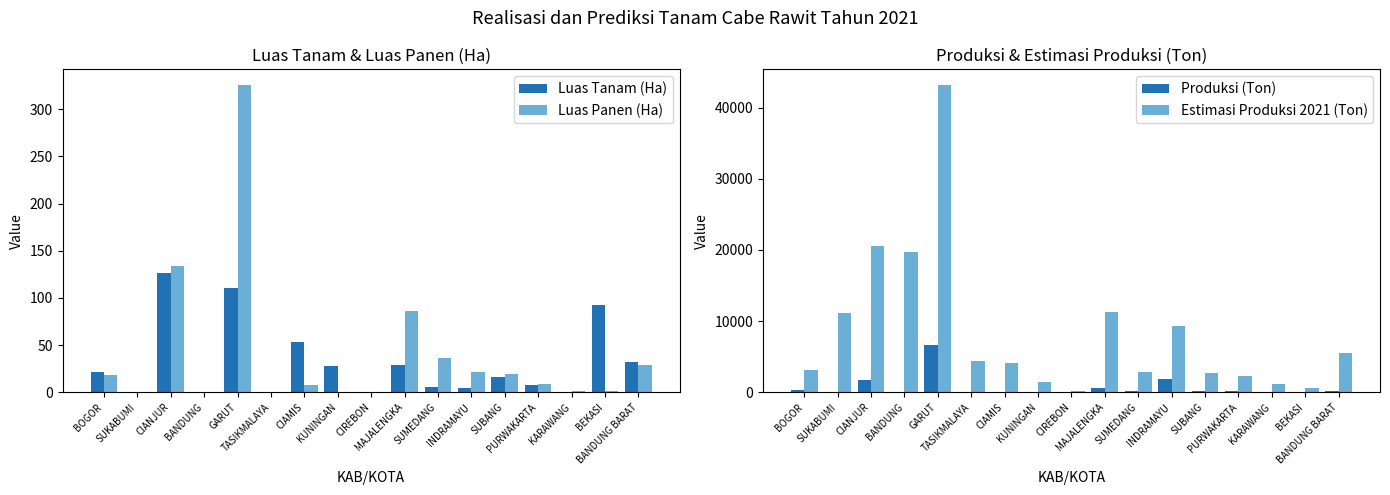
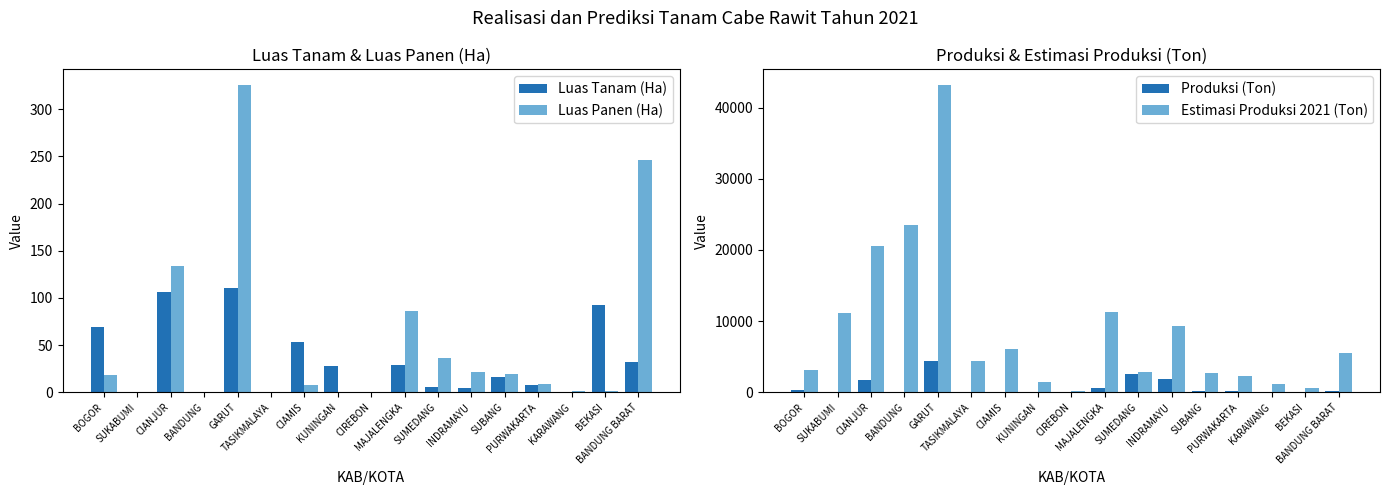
Luas Tanam & Luas Panen (Ha), Luas Tanam (Ha), BOGOR: 20 -> 70
Luas Tanam & Luas Panen (Ha), Luas Tanam (Ha), CIANJUR: 130 -> 110
Luas Tanam & Luas Panen (Ha), Luas Panen (Ha), BANDUNG BARAT: 30 -> 250
Produksi & Estimasi Produksi (Ton), Estimasi Produksi 2021 (Ton), BANDUNG: 20000 -> 24000
Produksi & Estimasi Produksi (Ton), Produksi (Ton), GARUT: 7000 -> 4000
Produksi & Estimasi Produksi (Ton), Estimasi Produksi 2021 (Ton), CIAMIS: 4000 -> 6000
Produksi & Estimasi Produksi (Ton), Produksi (Ton), SUMEDANG: 0 -> 3000
